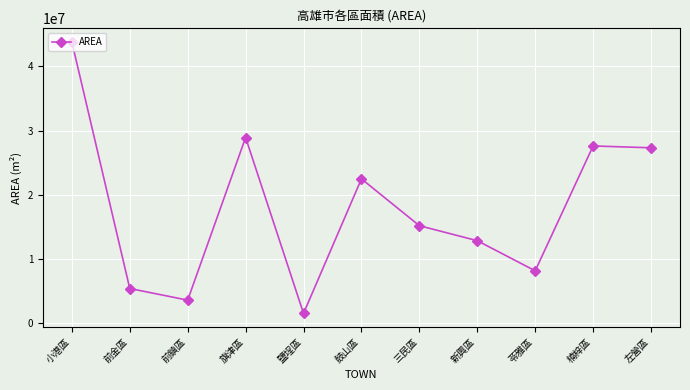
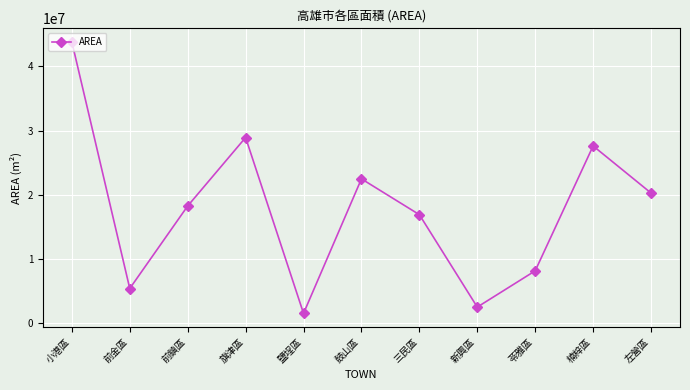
前鎮區: 4000000 -> 18000000
三民區: 15000000 -> 17000000
新興區: 13000000 -> 3000000
左營區: 27000000 -> 20000000
